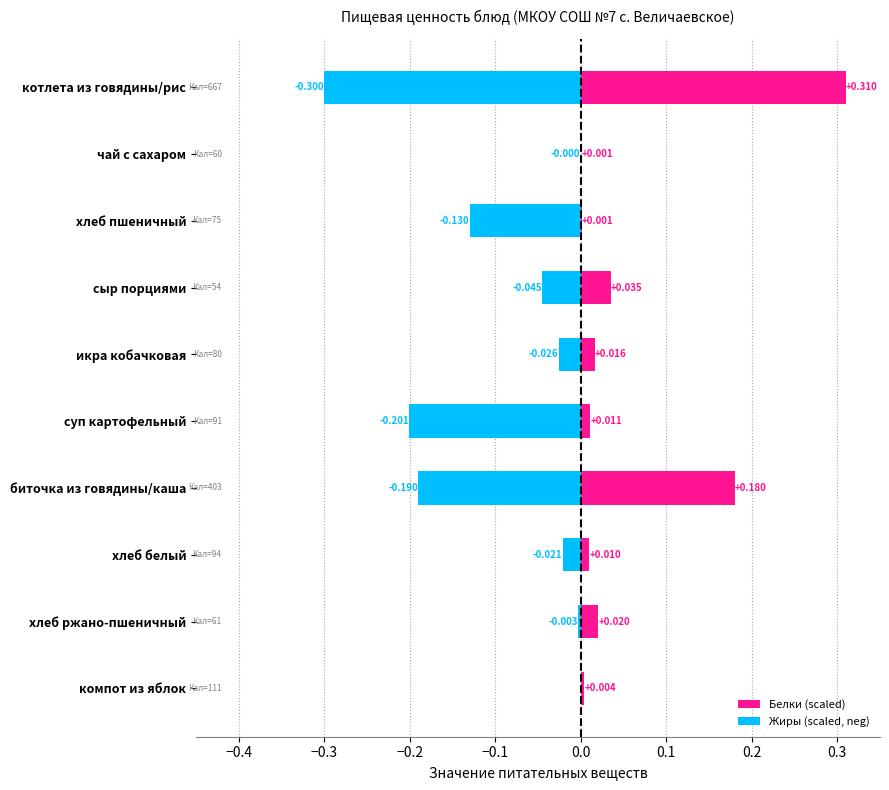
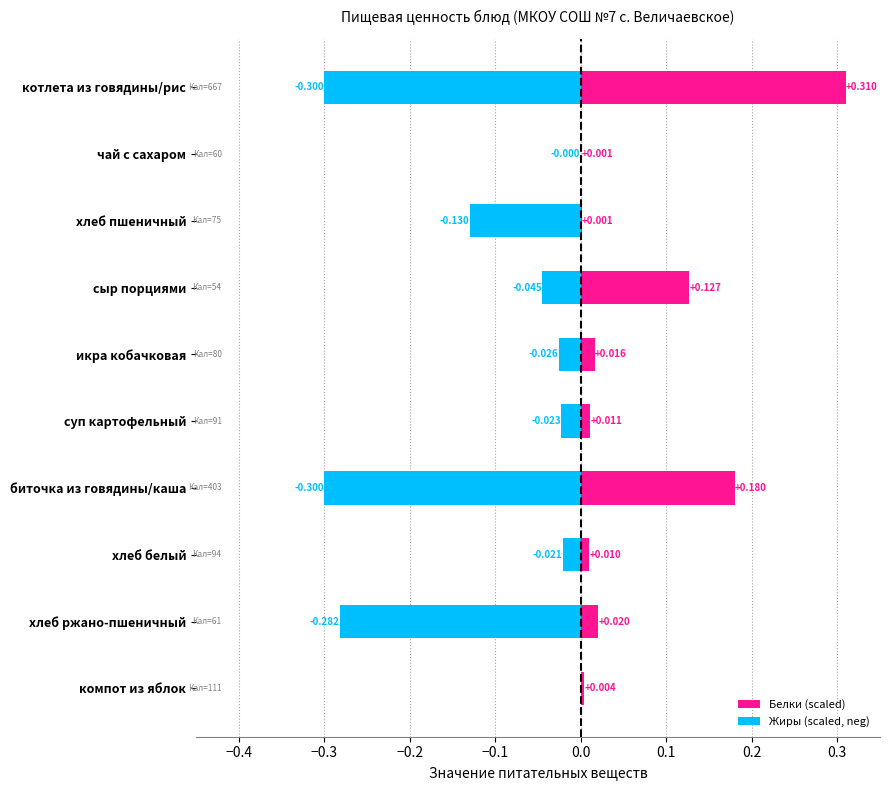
Белки (scaled), сыр порциями: +0.035 -> +0.127
Жиры (scaled, neg), суп картофельный: -0.201 -> -0.023
Жиры (scaled, neg), биточка из говядины/каша: -0.190 -> -0.300
Жиры (scaled, neg), хлеб ржано-пшеничный: -0.003 -> -0.282
